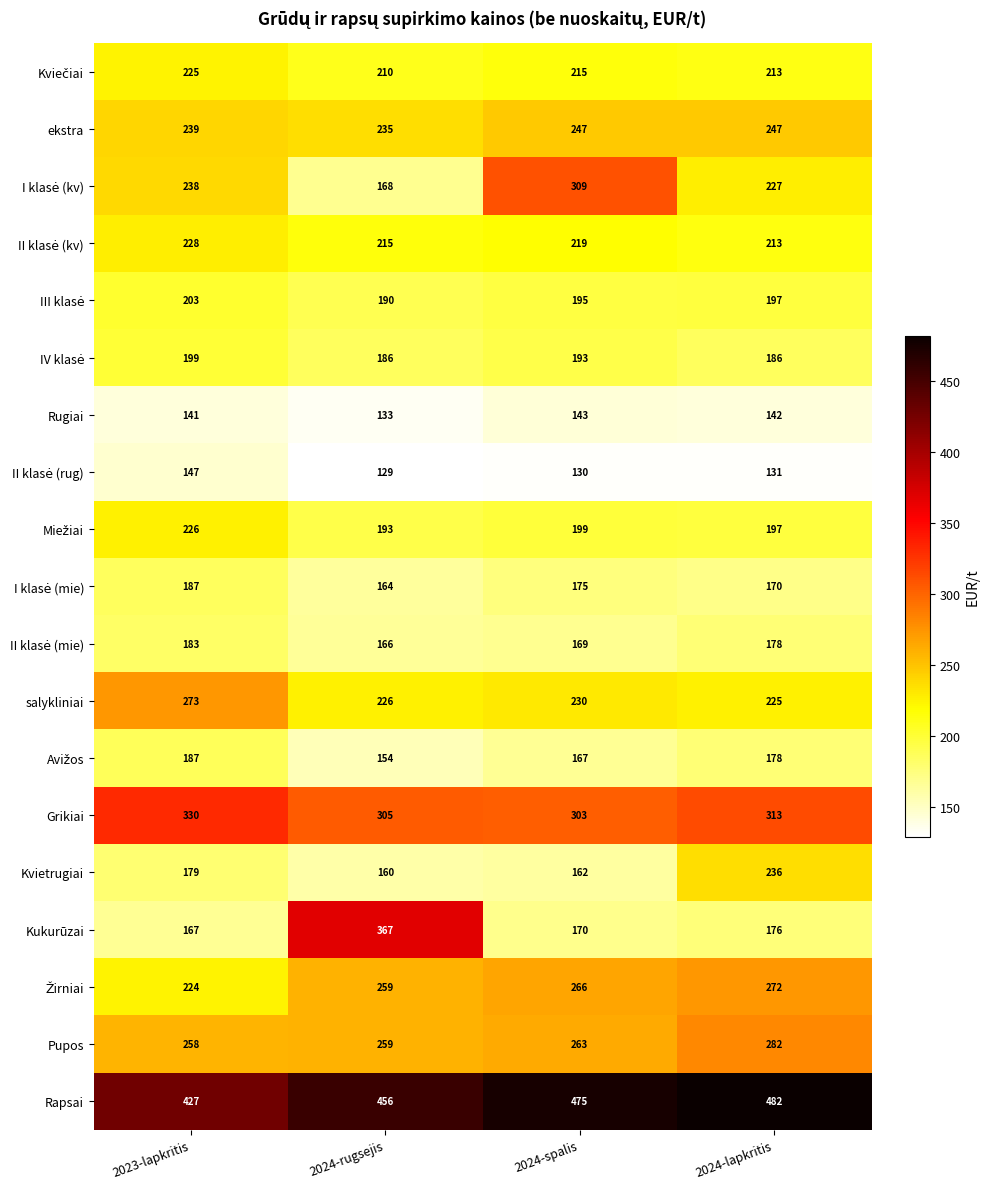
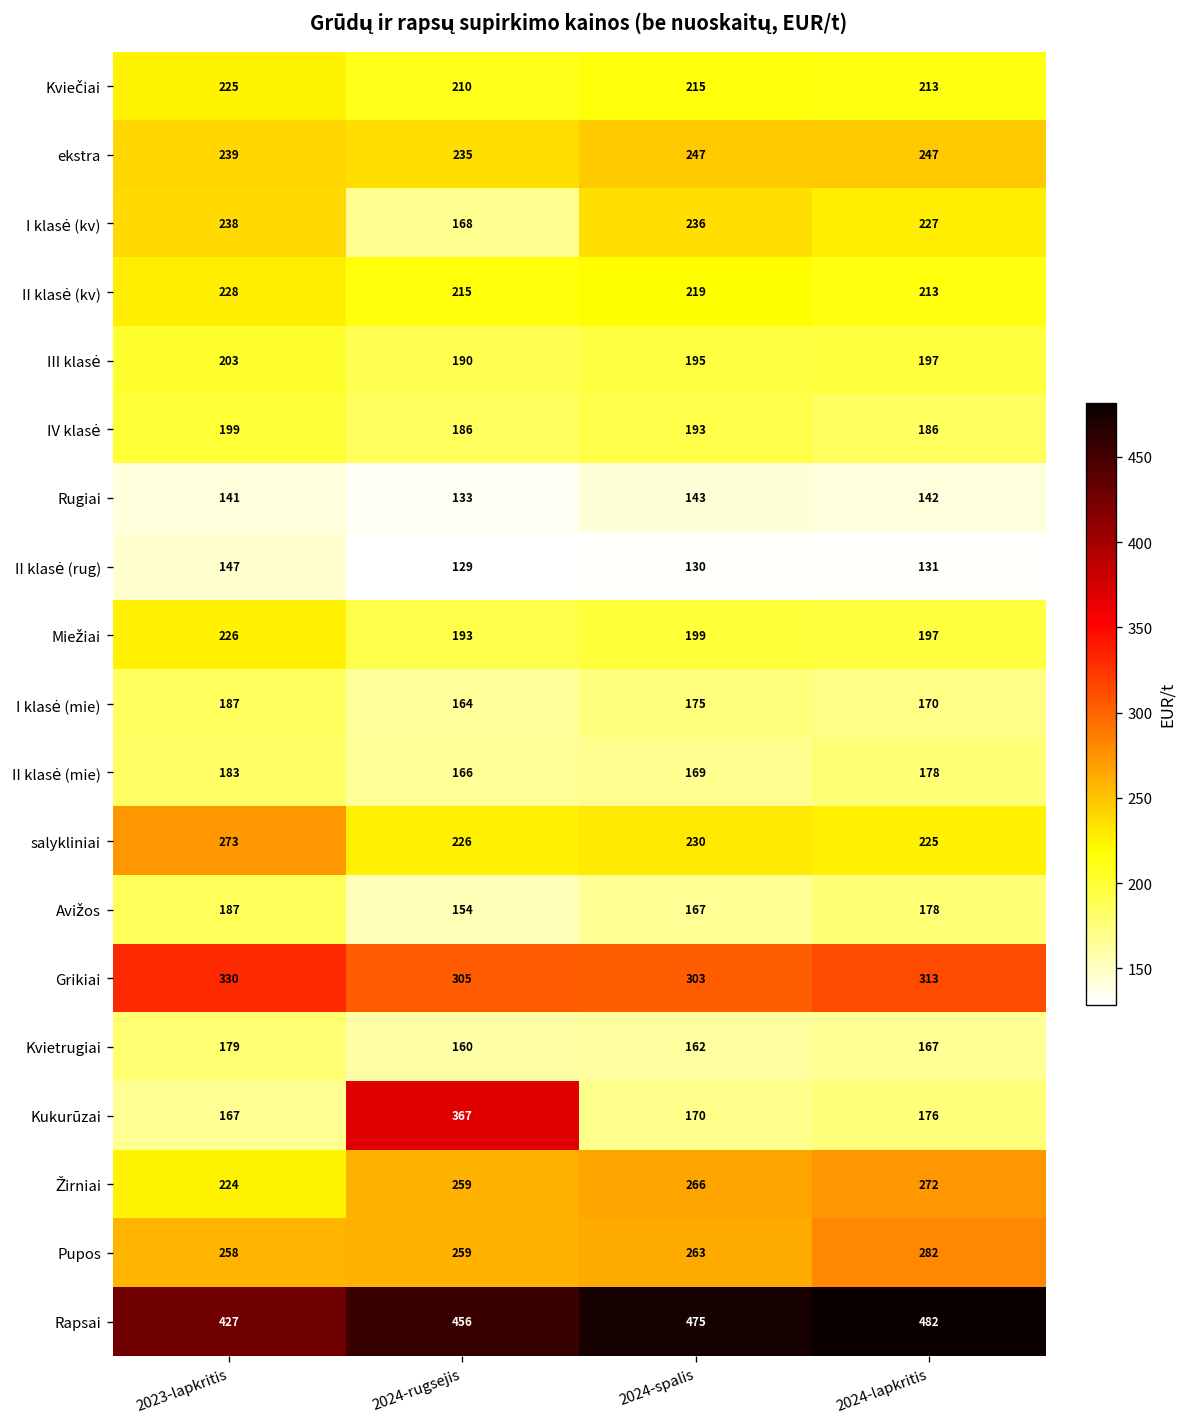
I klasė (kv), 2024-spalis: 309 -> 236
Kvietrugiai, 2024-lapkritis: 236 -> 167
